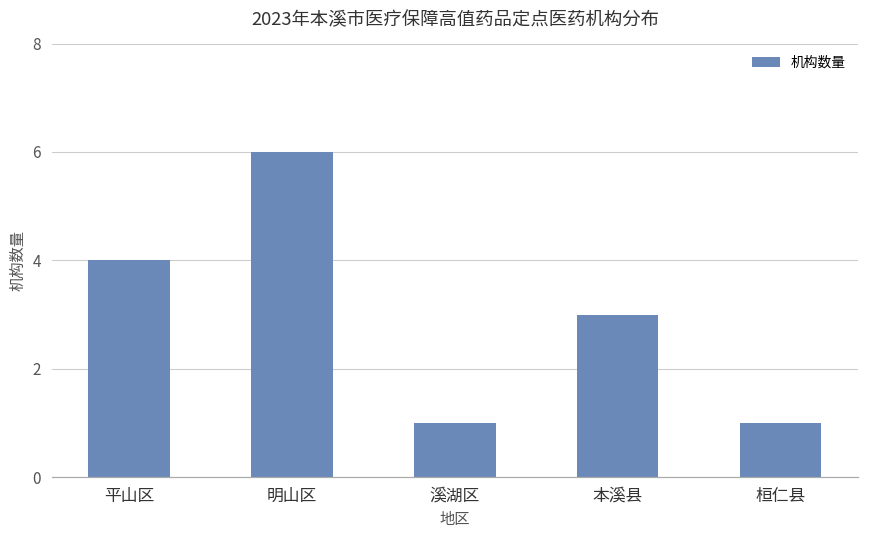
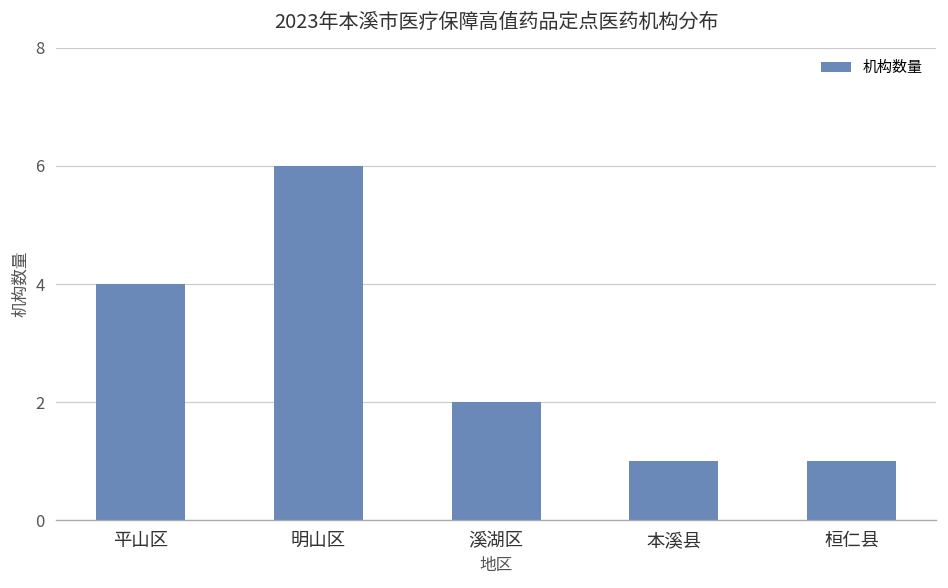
溪湖区: 1 -> 2
本溪县: 3 -> 1
